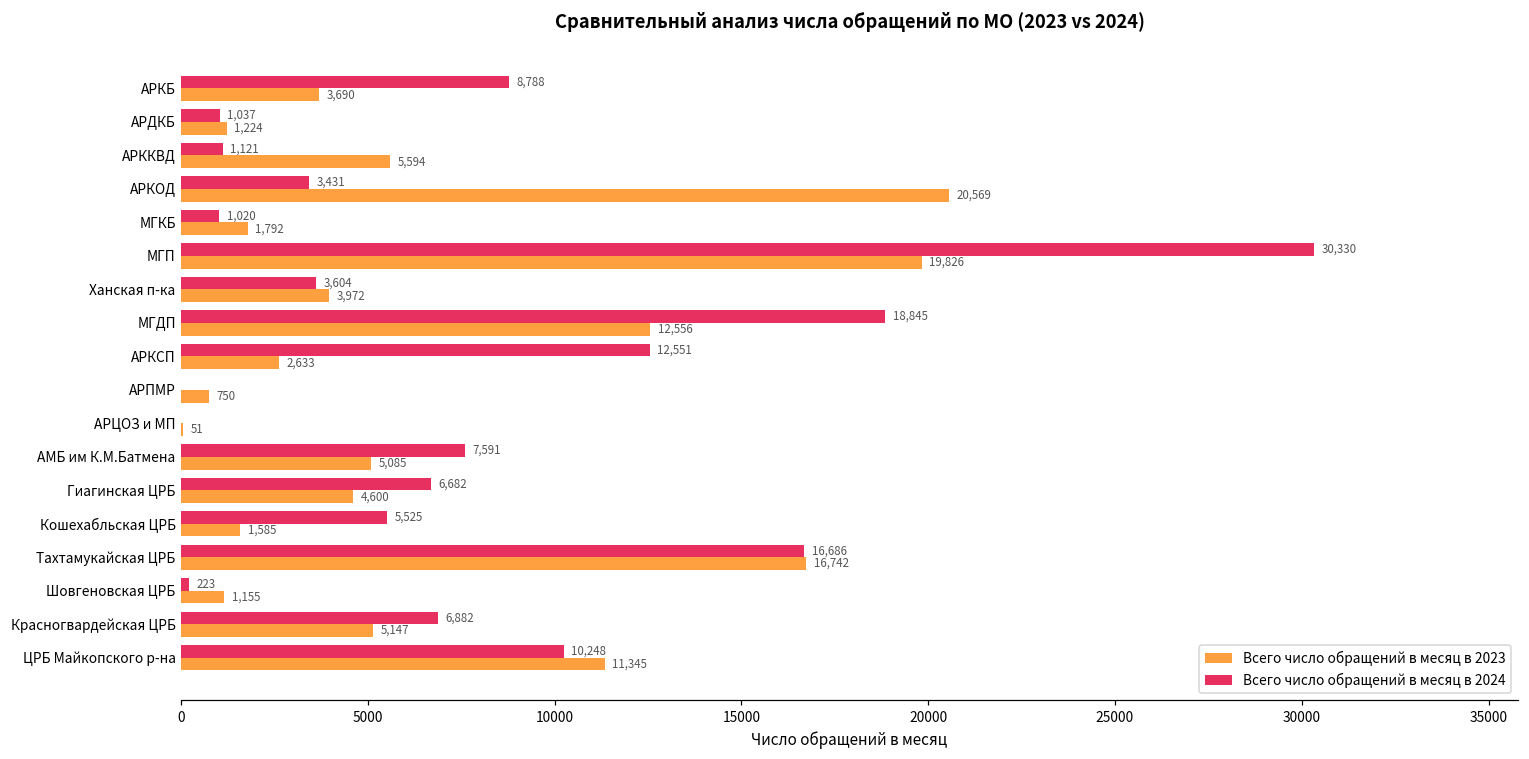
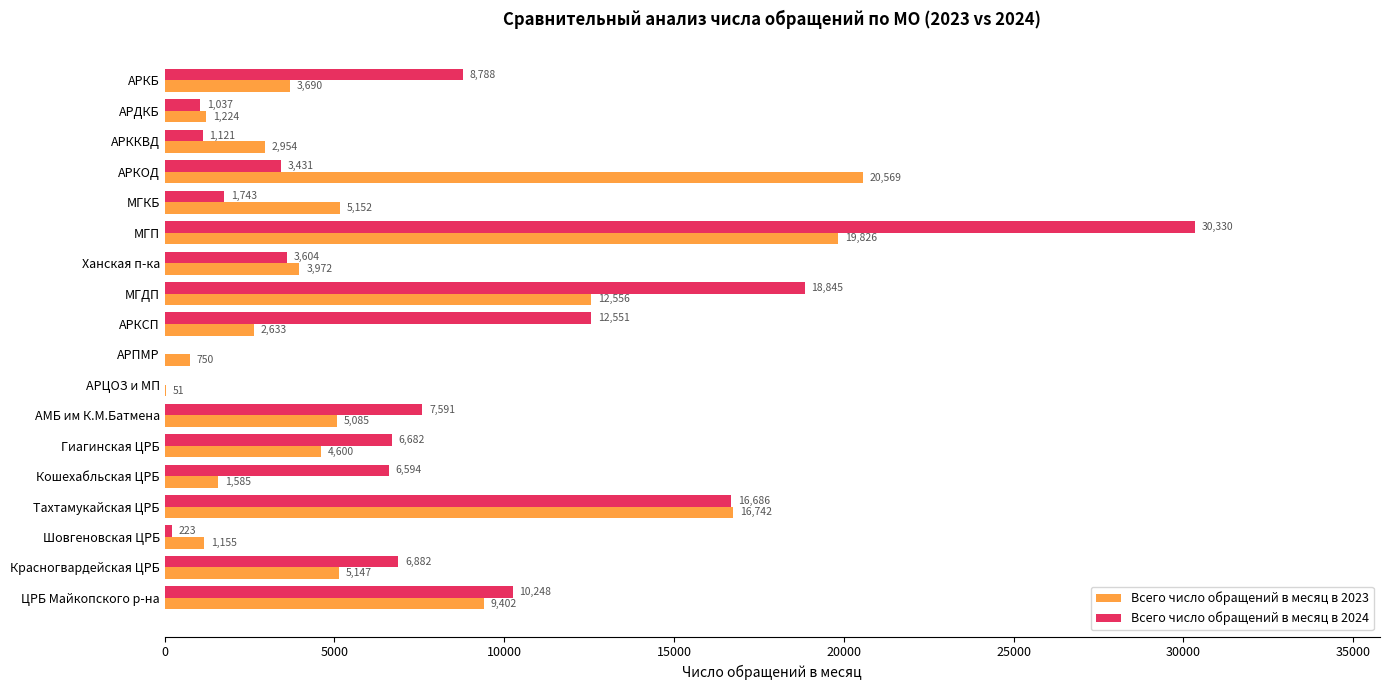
Всего число обращений в месяц в 2023, АРККВД: 5,594 -> 2,954
Всего число обращений в месяц в 2024, МГКБ: 1,020 -> 1,743
Всего число обращений в месяц в 2023, МГКБ: 1,792 -> 5,152
Всего число обращений в месяц в 2024, Кошехабльская ЦРБ: 5,525 -> 6,594
Всего число обращений в месяц в 2023, ЦРБ Майкопского р-на: 11,345 -> 9,402
